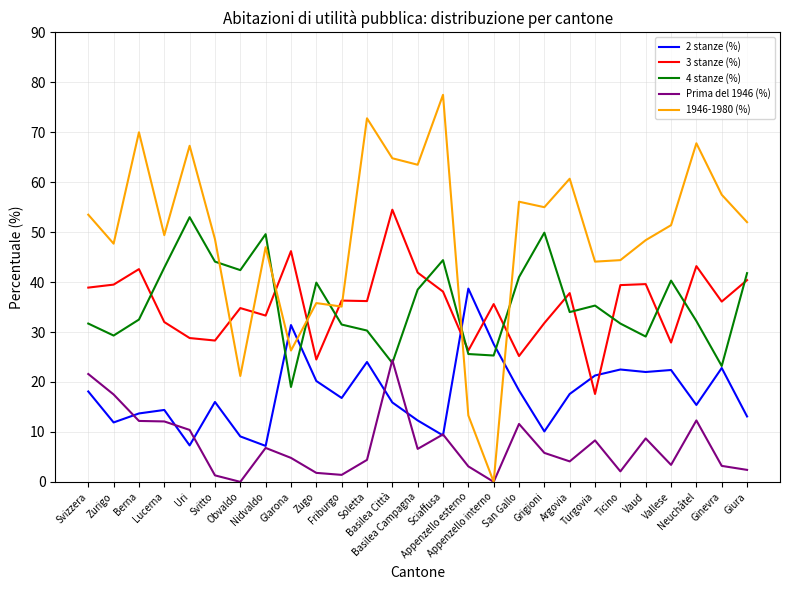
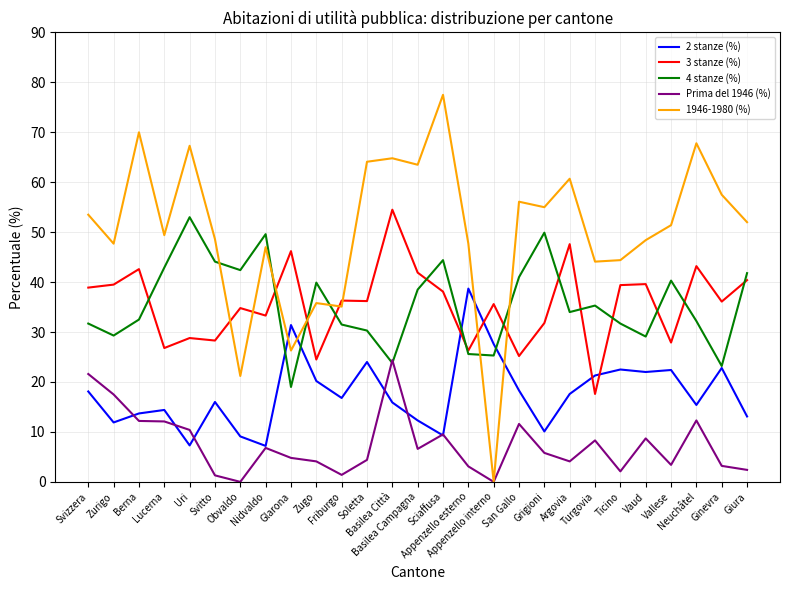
3 stanze (%), Lucerna: 32 -> 27
Prima del 1946 (%), Zugo: 2 -> 4
1946-1980 (%), Soletta: 73 -> 64
1946-1980 (%), Appenzello esterno: 13 -> 48
3 stanze (%), Argovia: 38 -> 48
